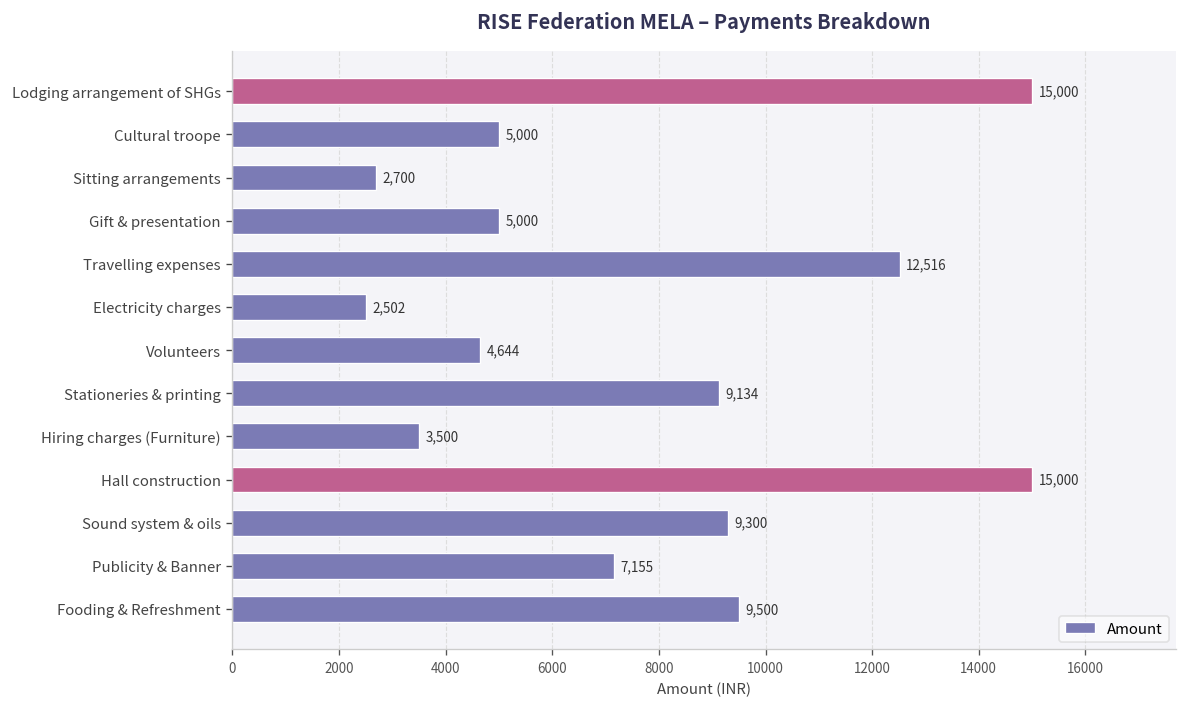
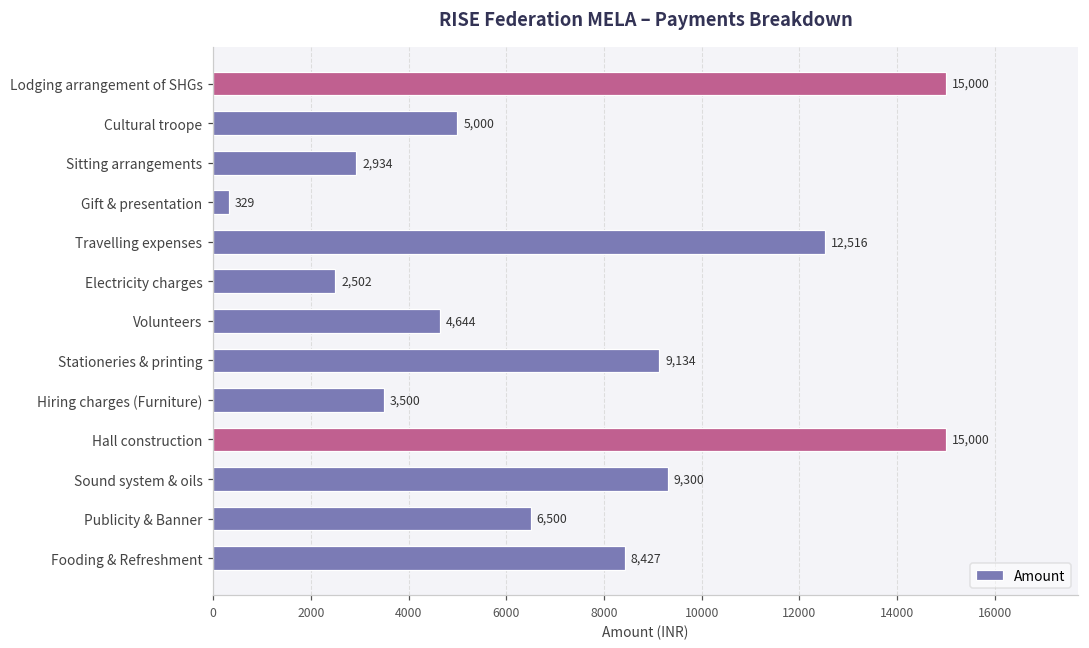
Sitting arrangements: 2,700 -> 2,934
Gift & presentation: 5,000 -> 329
Publicity & Banner: 7,155 -> 6,500
Fooding & Refreshment: 9,500 -> 8,427
